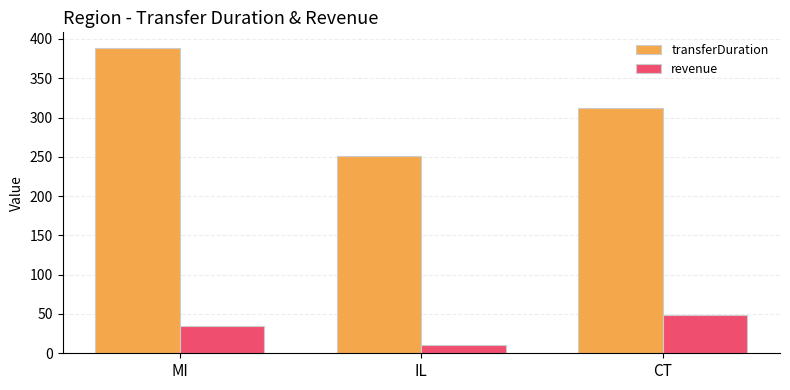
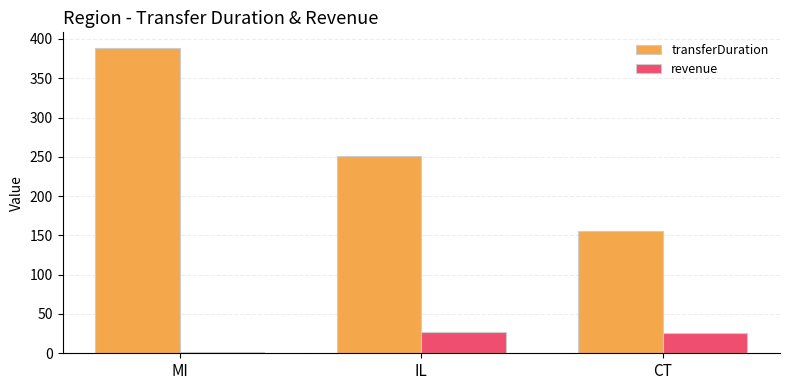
revenue, MI: 30 -> 0
revenue, IL: 10 -> 30
transferDuration, CT: 310 -> 160
revenue, CT: 50 -> 30
